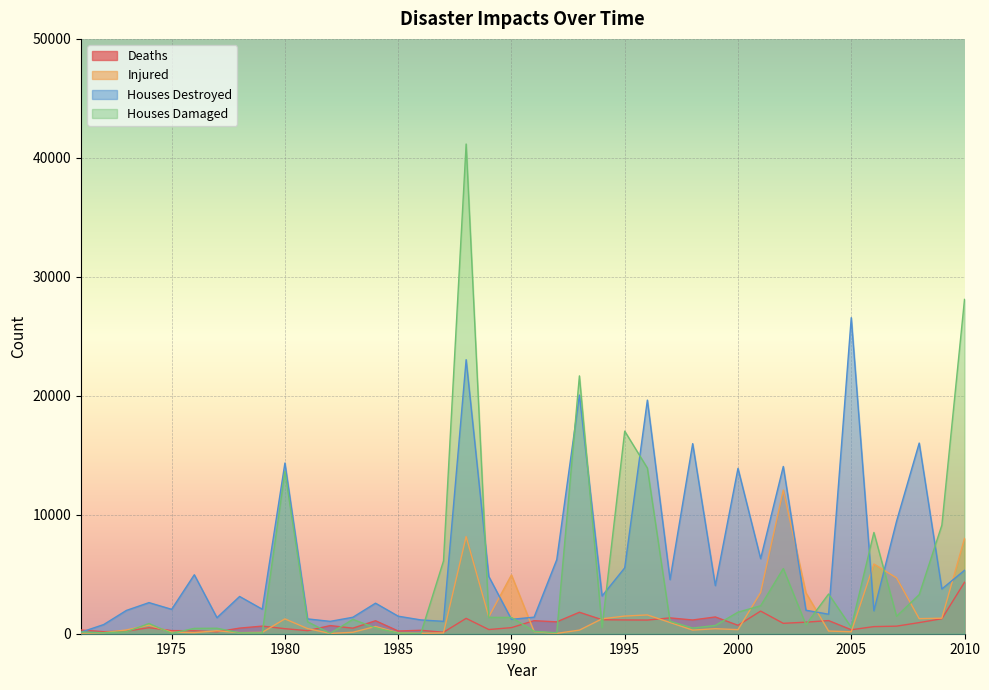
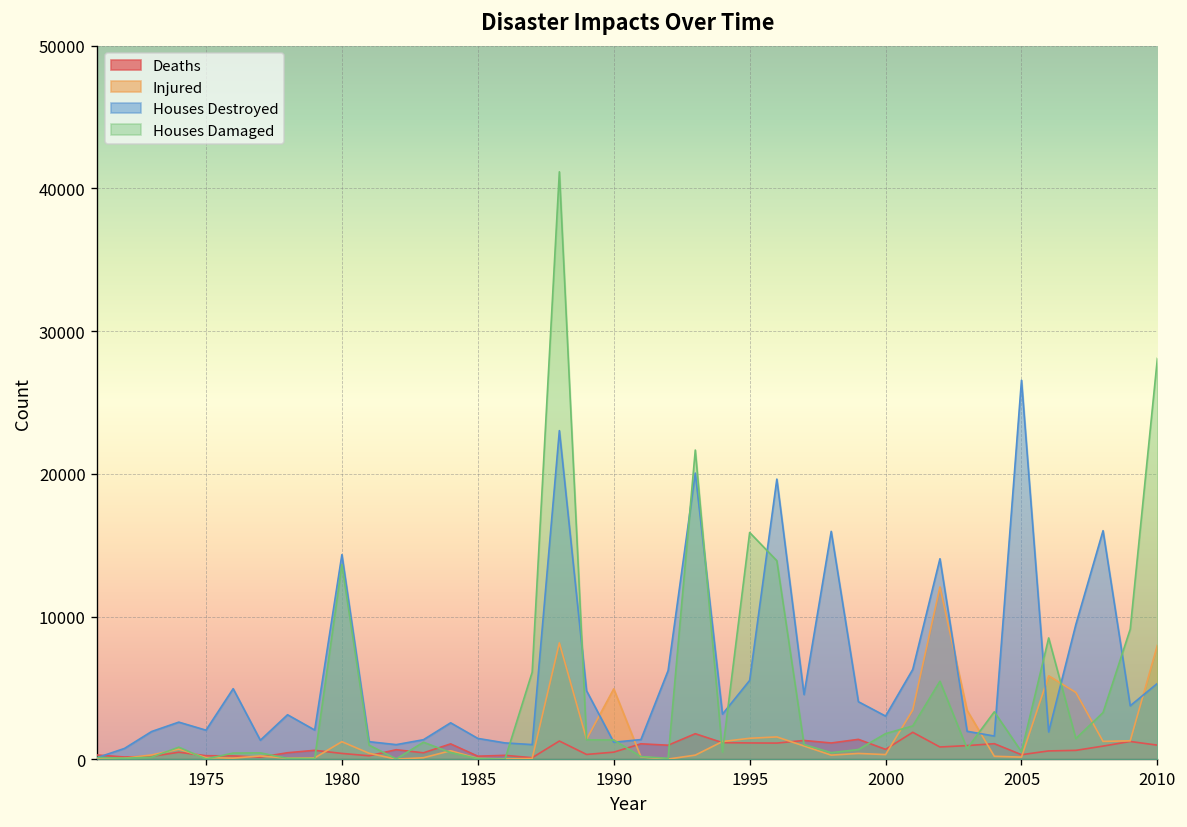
Houses Damaged, 1995: 17000 -> 15900
Houses Destroyed, 2000: 13900 -> 3000
Deaths, 2010: 4300 -> 1000
